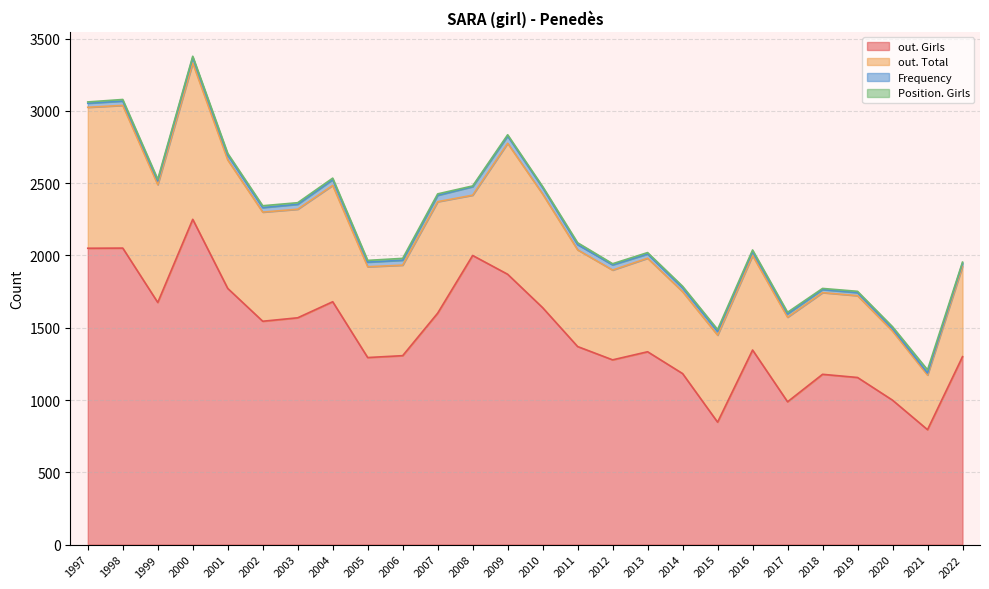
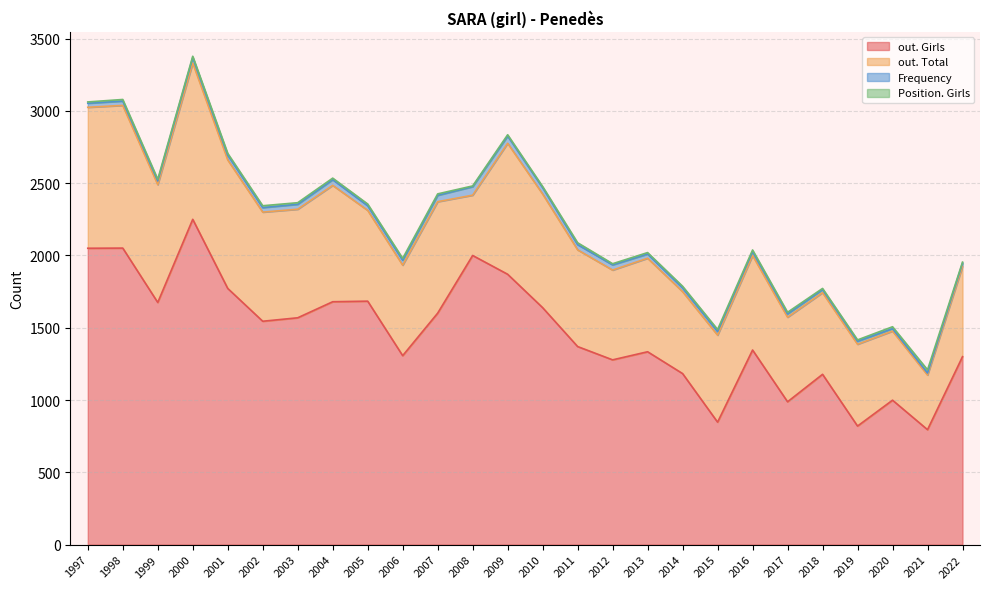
out. Girls, 2005: 1290 -> 1680
out. Girls, 2019: 1160 -> 820
